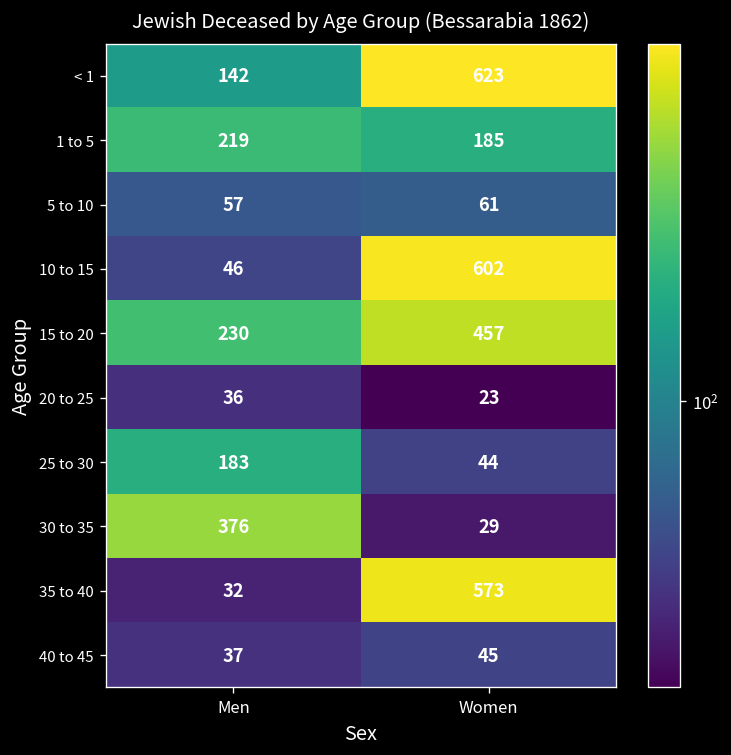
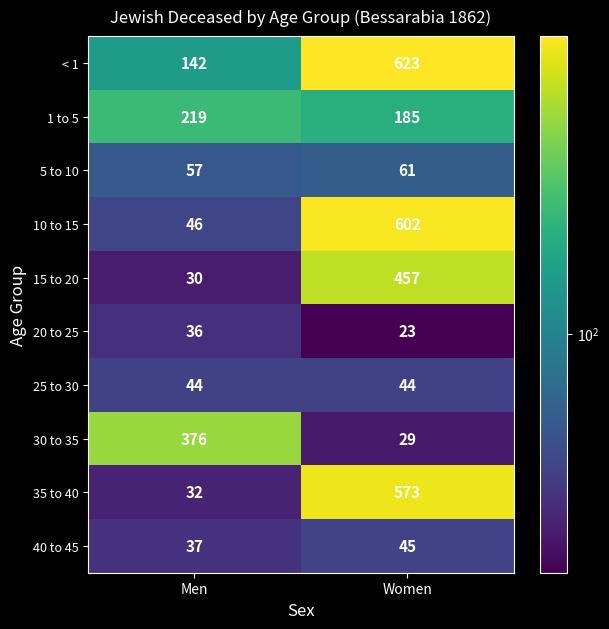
15 to 20, Men: 230 -> 30
25 to 30, Men: 183 -> 44
